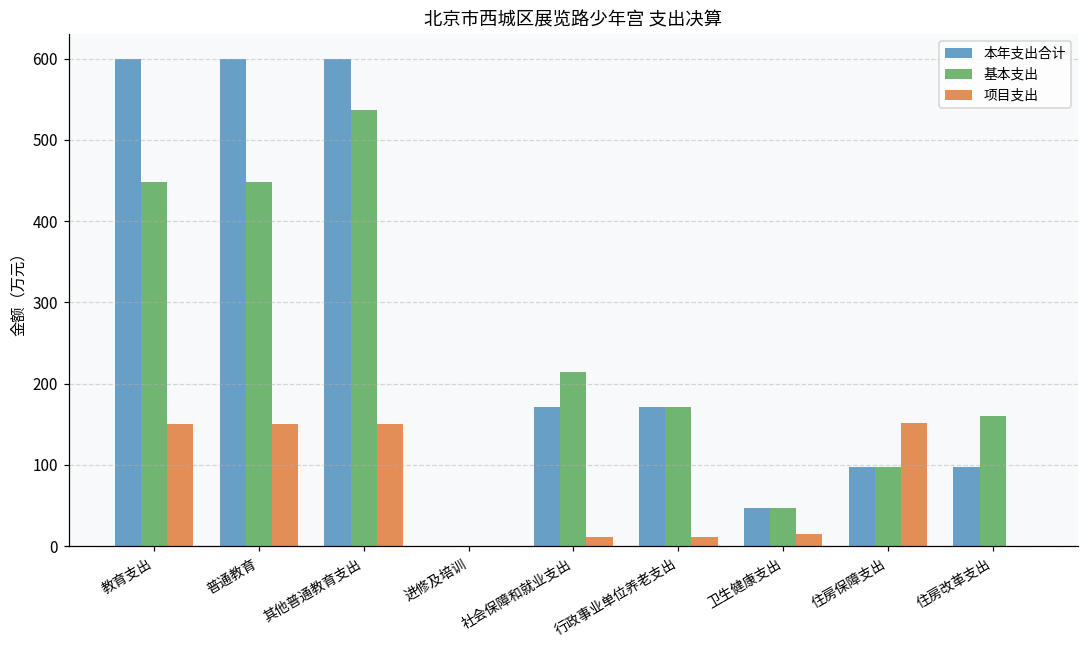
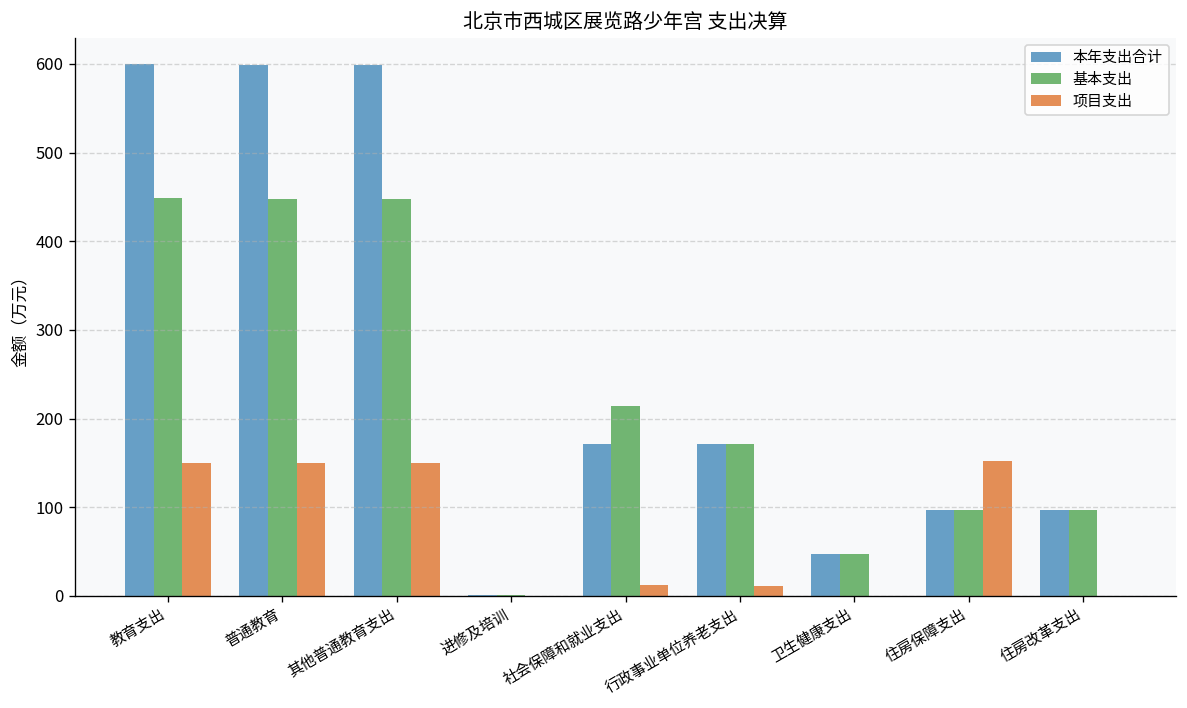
基本支出, 其他普通教育支出: 540 -> 450
项目支出, 卫生健康支出: 10 -> 0
基本支出, 住房改革支出: 160 -> 100
